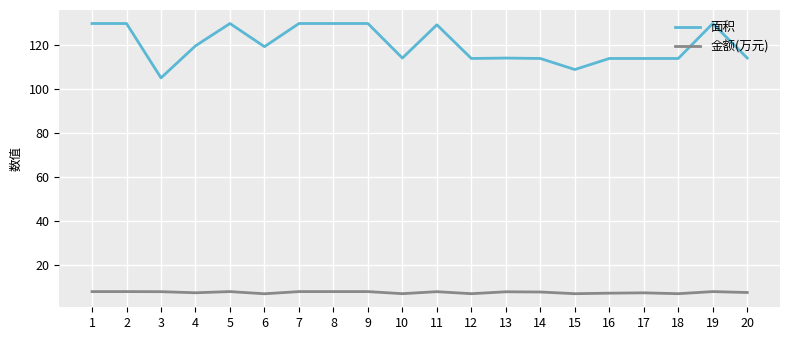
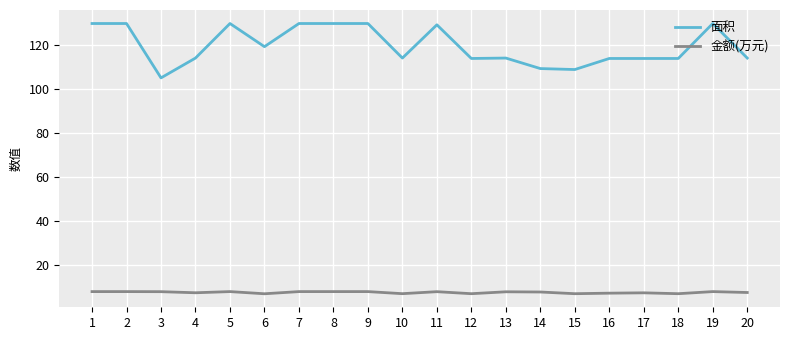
面积, 4: 120 -> 114
面积, 14: 114 -> 109
